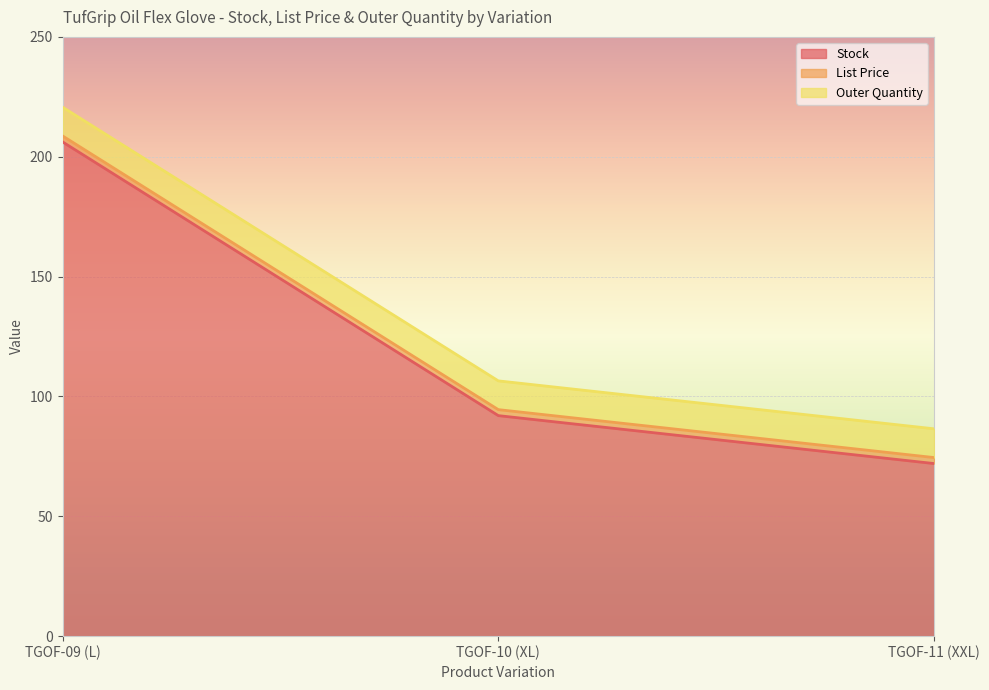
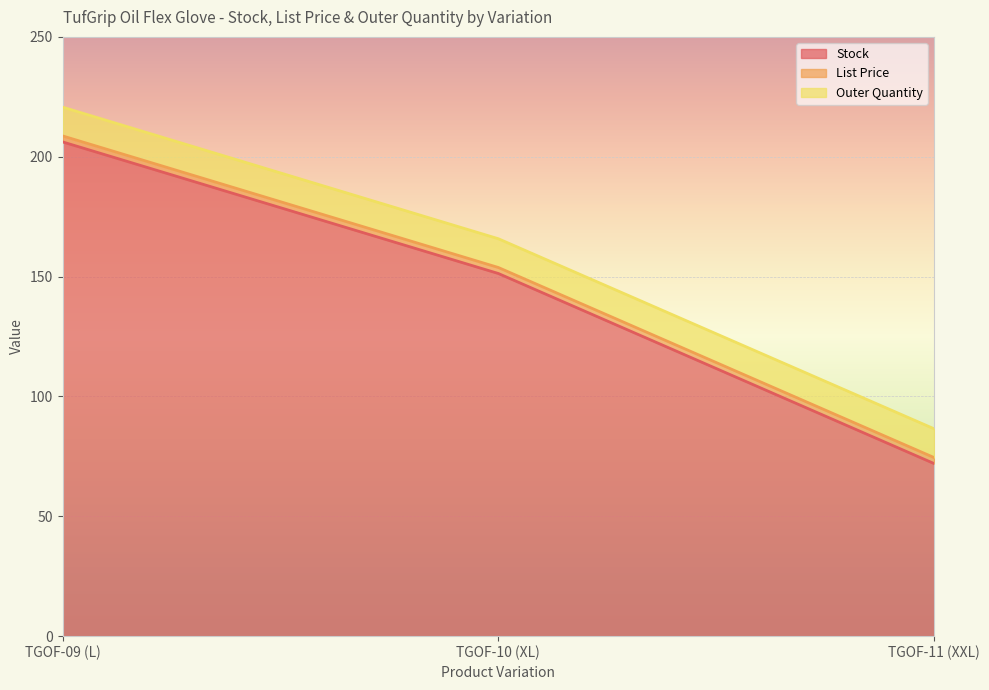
Stock, TGOF-10 (XL): 92 -> 151
